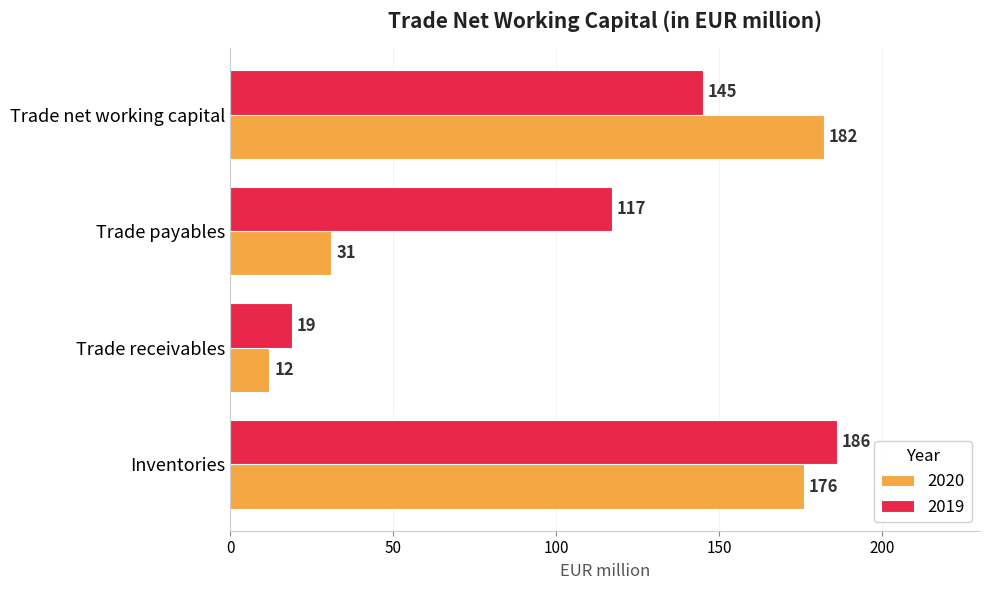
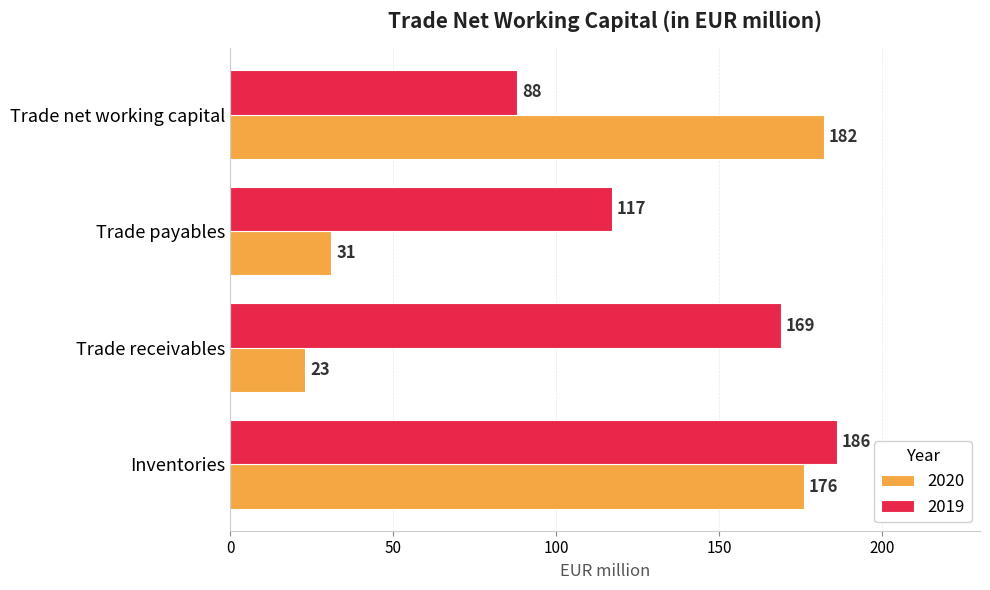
2019, Trade net working capital: 145 -> 88
2019, Trade receivables: 19 -> 169
2020, Trade receivables: 12 -> 23
